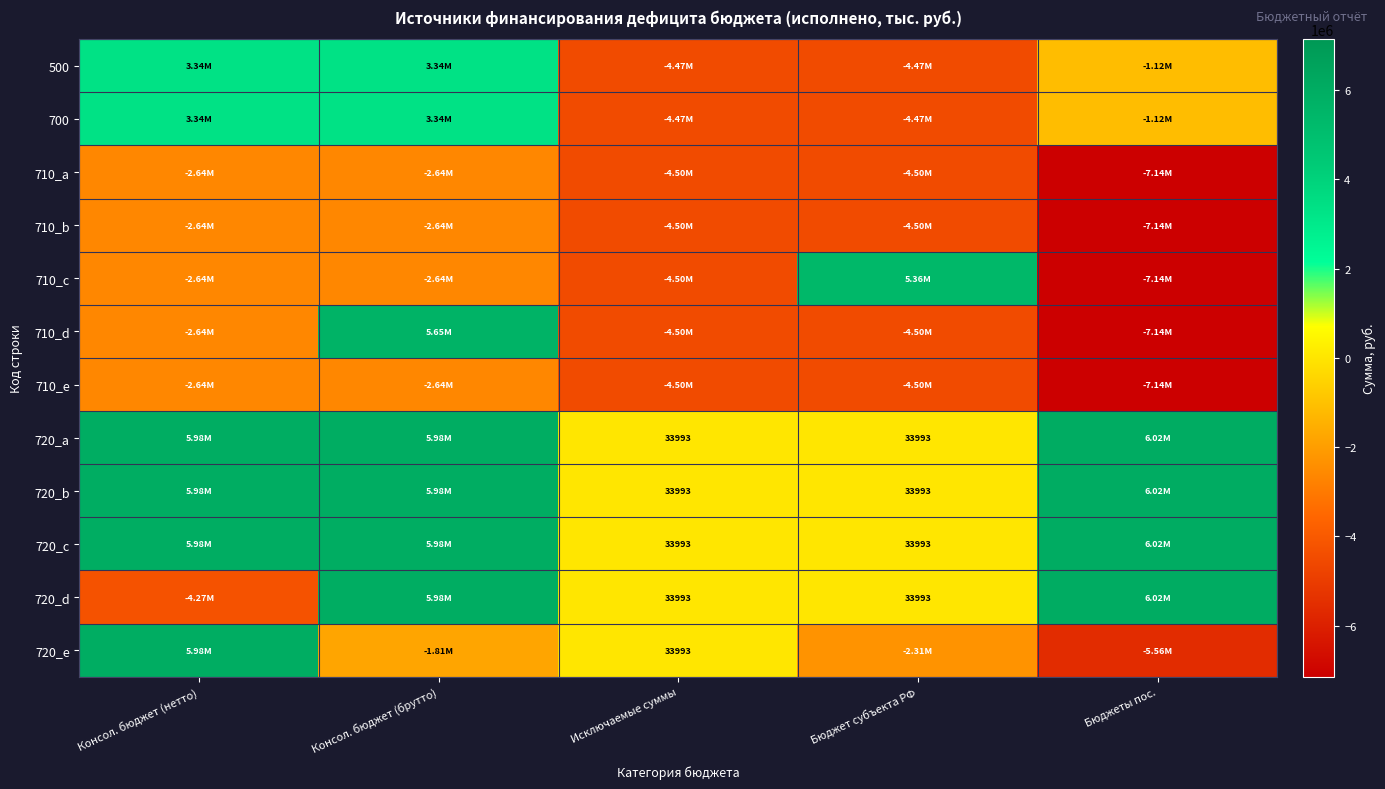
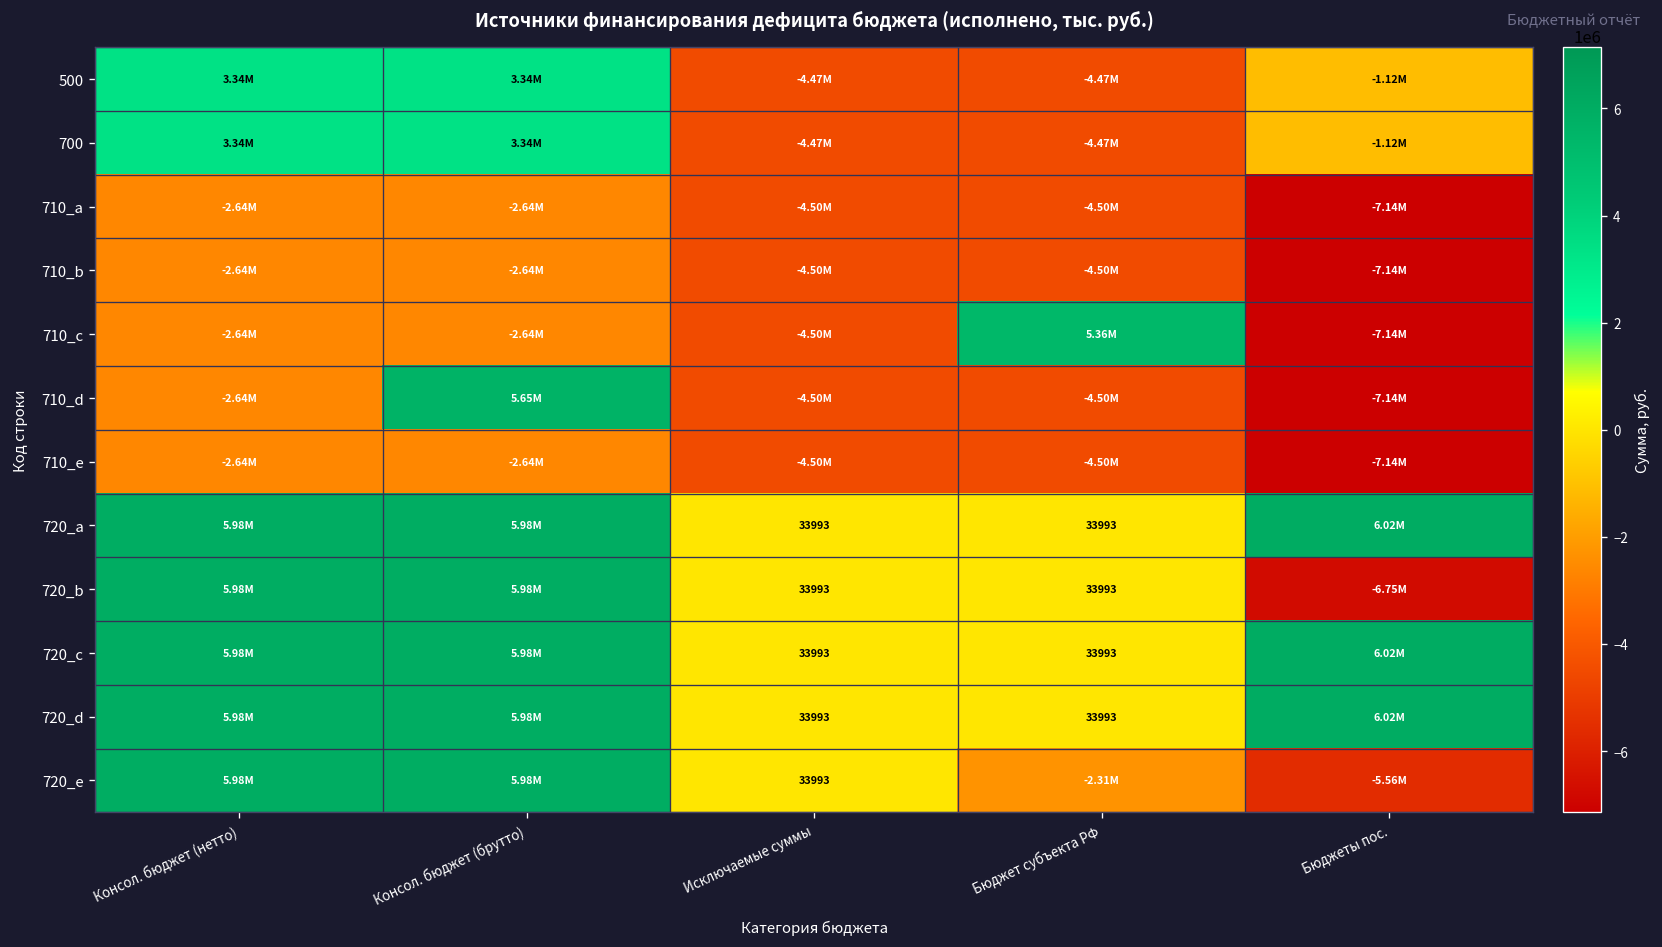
720_b, Бюджеты пос.: 6.02M -> -6.75M
720_d, Консол. бюджет (нетто): -4.27M -> 5.98M
720_e, Консол. бюджет (брутто): -1.81M -> 5.98M
